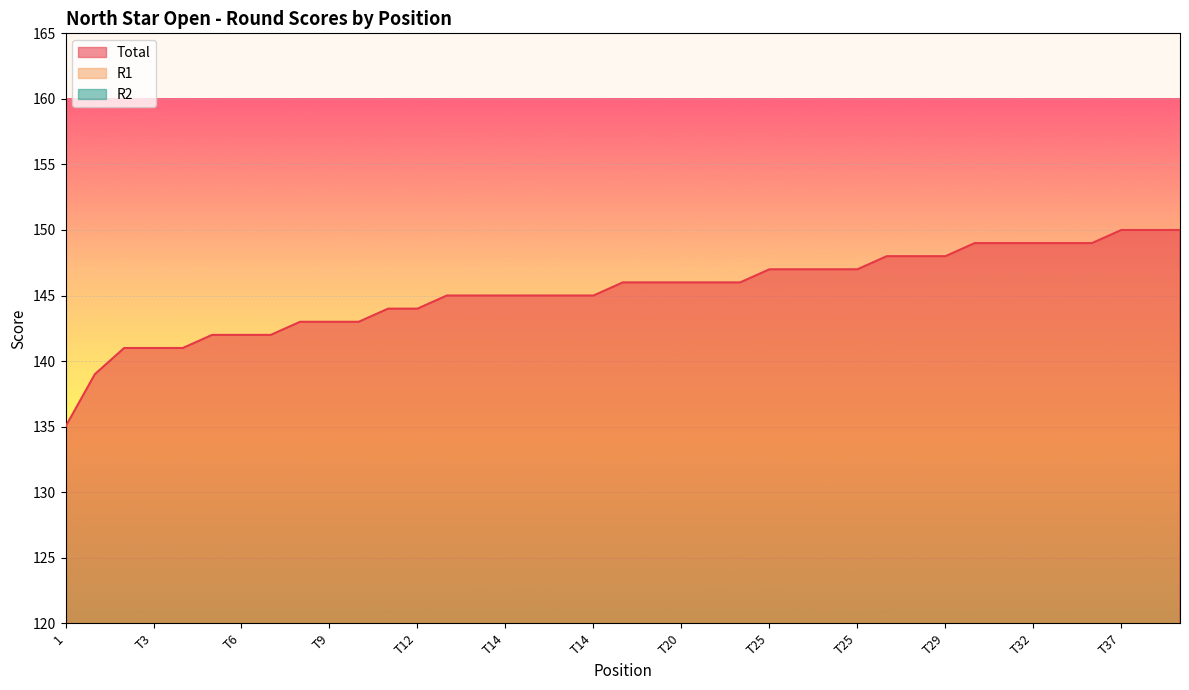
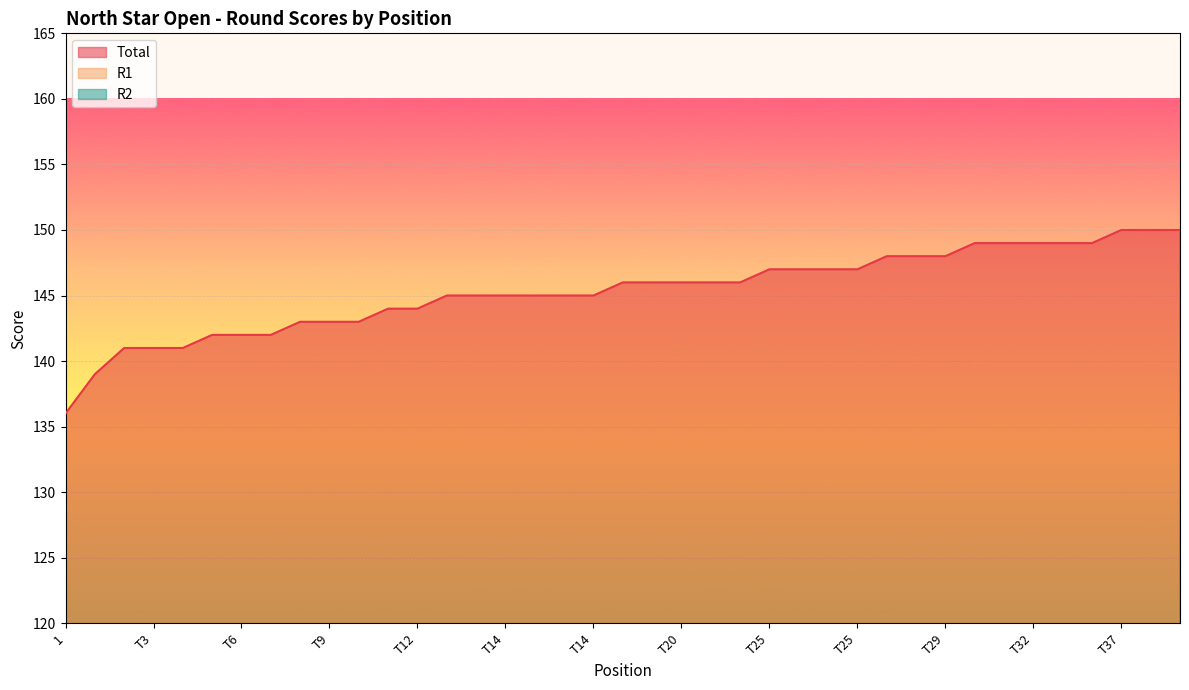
Total, 1: 135 -> 136
